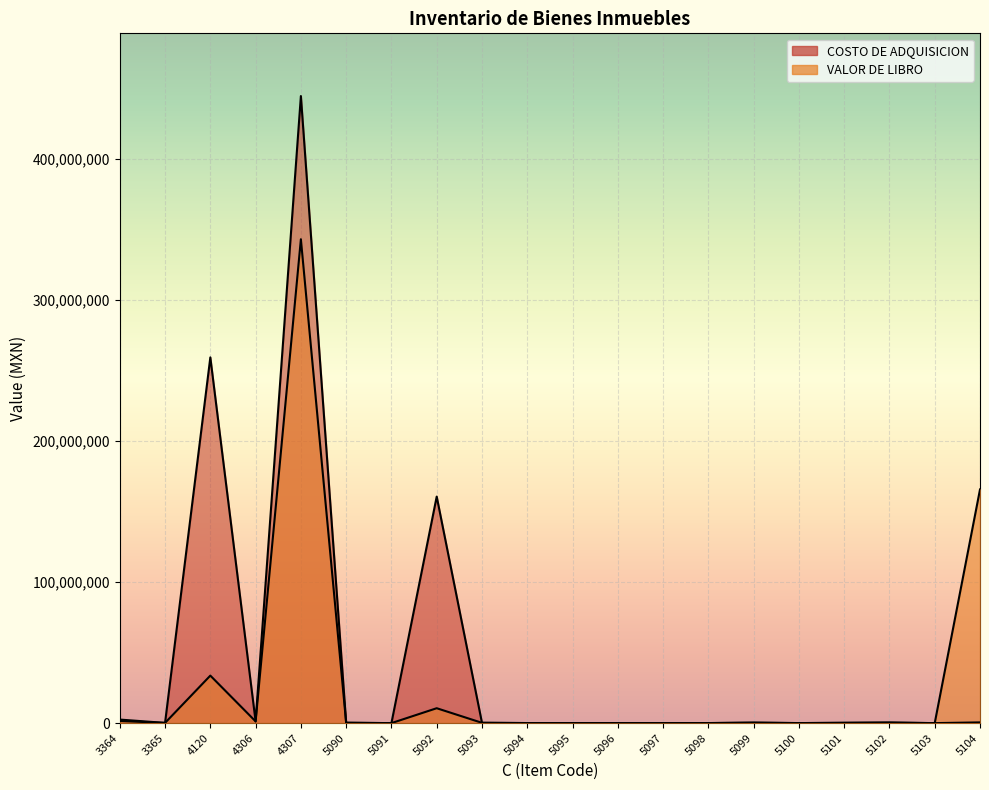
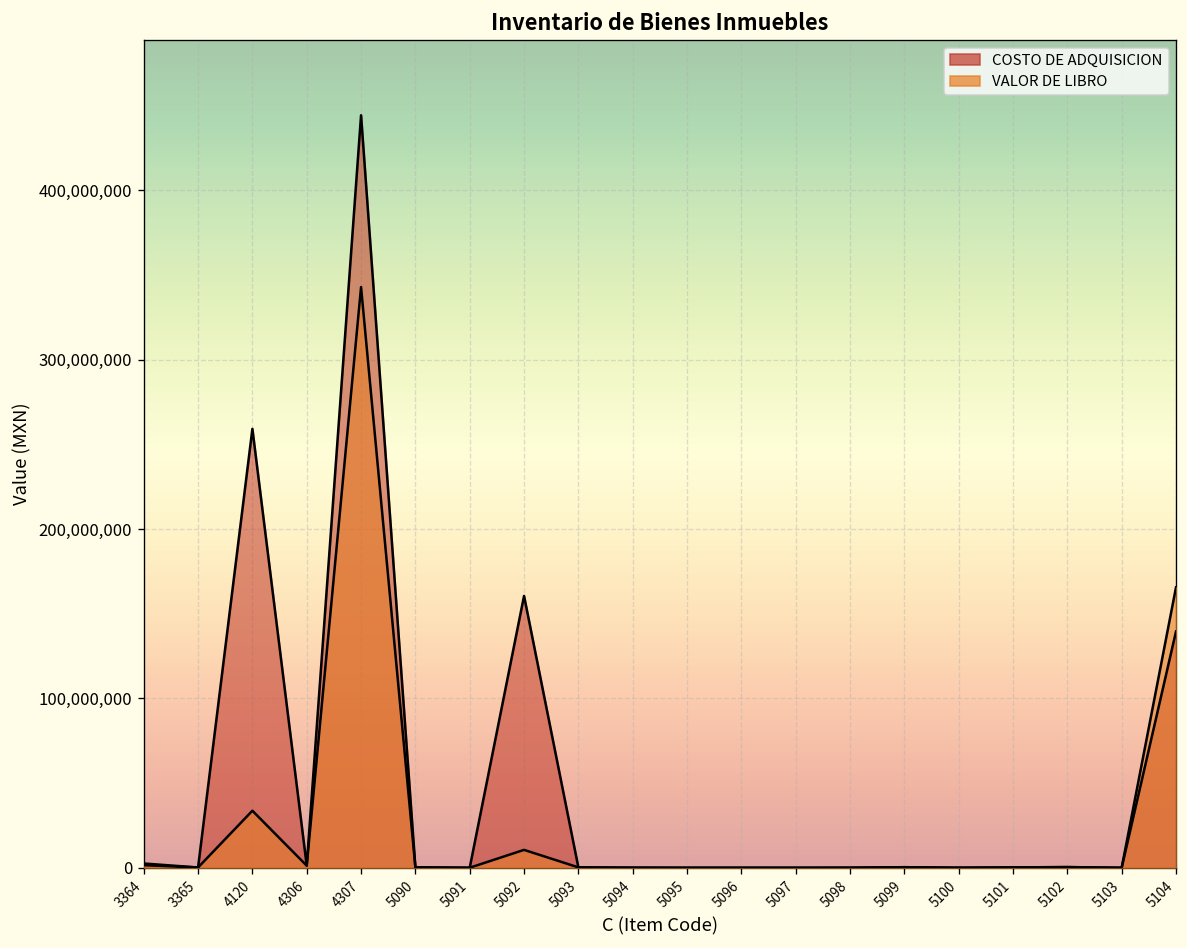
COSTO DE ADQUISICION, 5104: 1,000,000 -> 139,000,000
